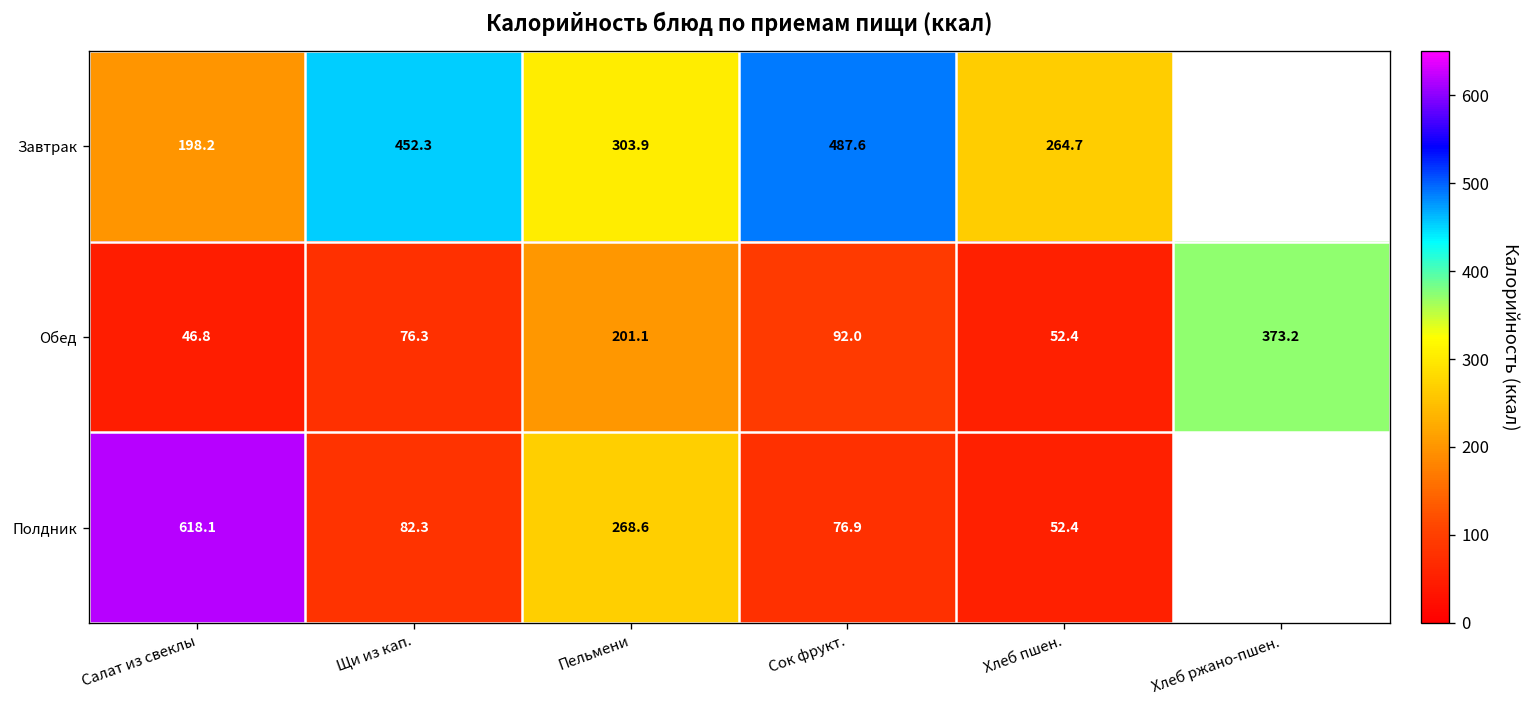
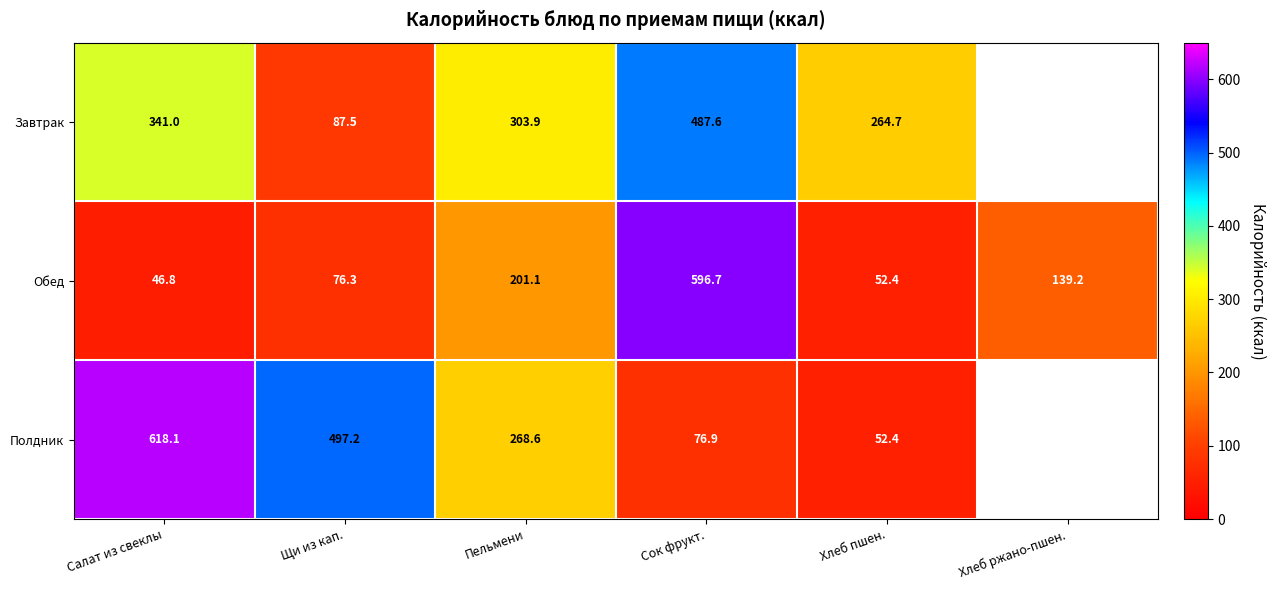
Завтрак, Салат из свеклы: 198.2 -> 341.0
Завтрак, Щи из кап.: 452.3 -> 87.5
Обед, Сок фрукт.: 92.0 -> 596.7
Обед, Хлеб ржано-пшен.: 373.2 -> 139.2
Полдник, Щи из кап.: 82.3 -> 497.2
